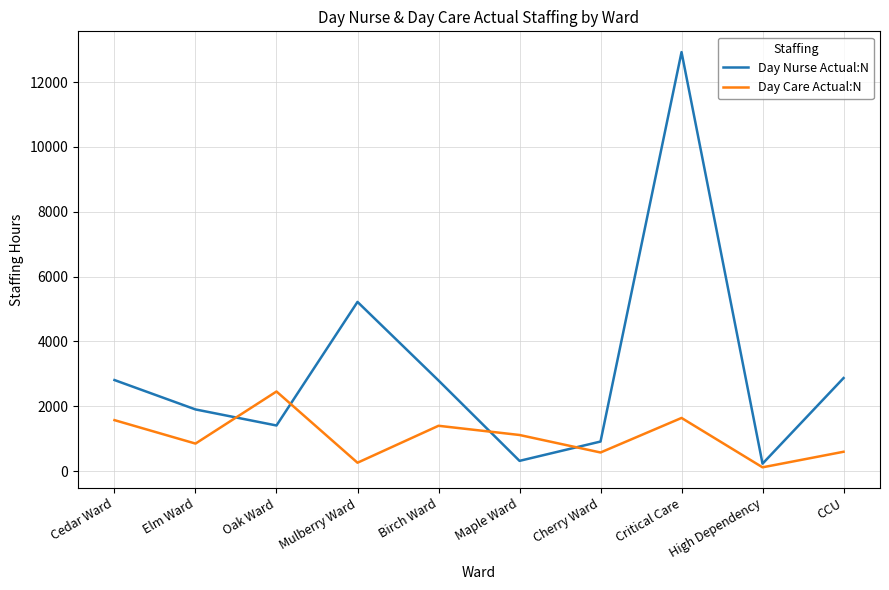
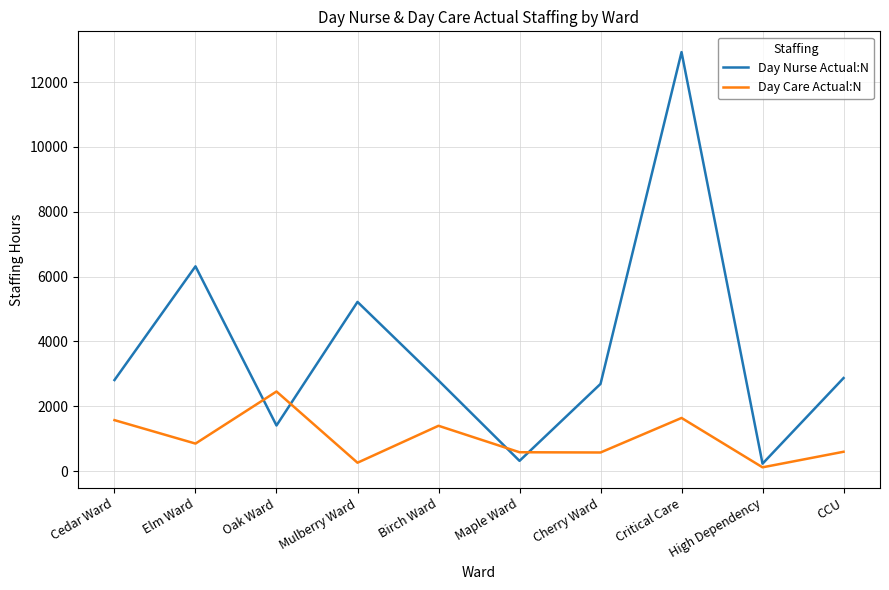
Day Nurse Actual:N, Elm Ward: 1900 -> 6300
Day Care Actual:N, Maple Ward: 1100 -> 600
Day Nurse Actual:N, Cherry Ward: 900 -> 2700
